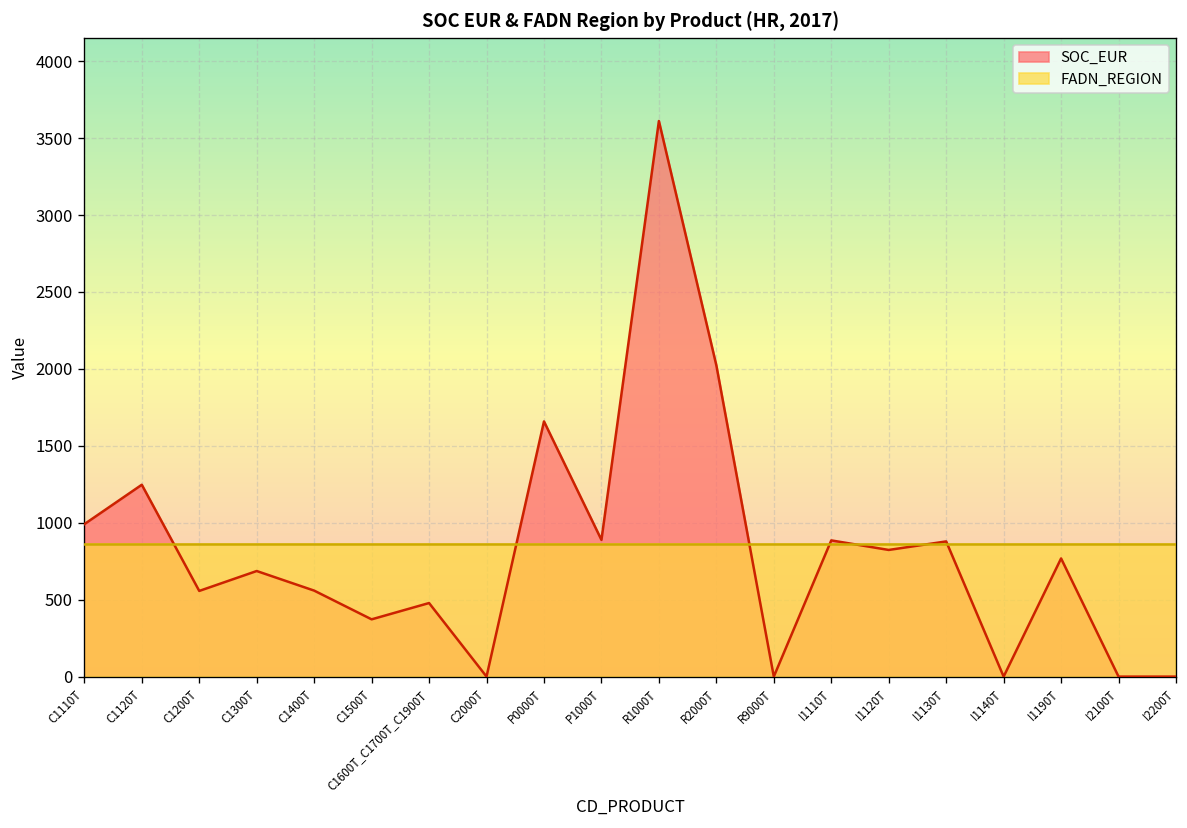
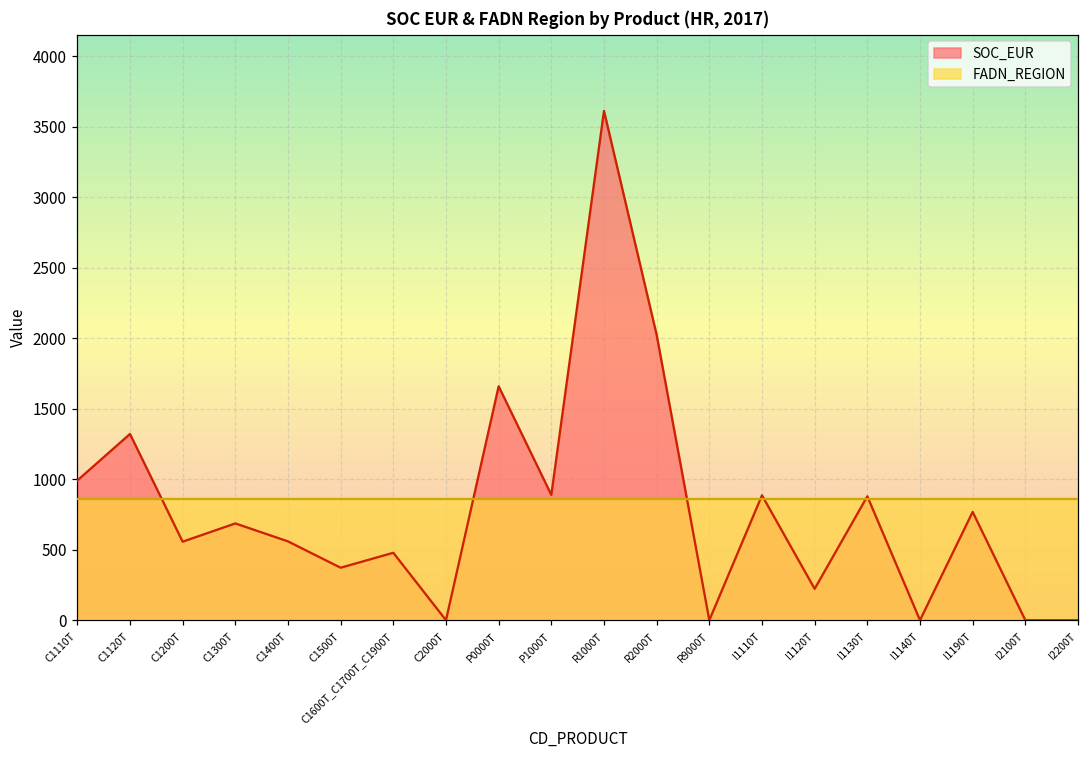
SOC_EUR, C1120T: 1250 -> 1320
SOC_EUR, I1120T: 820 -> 220
